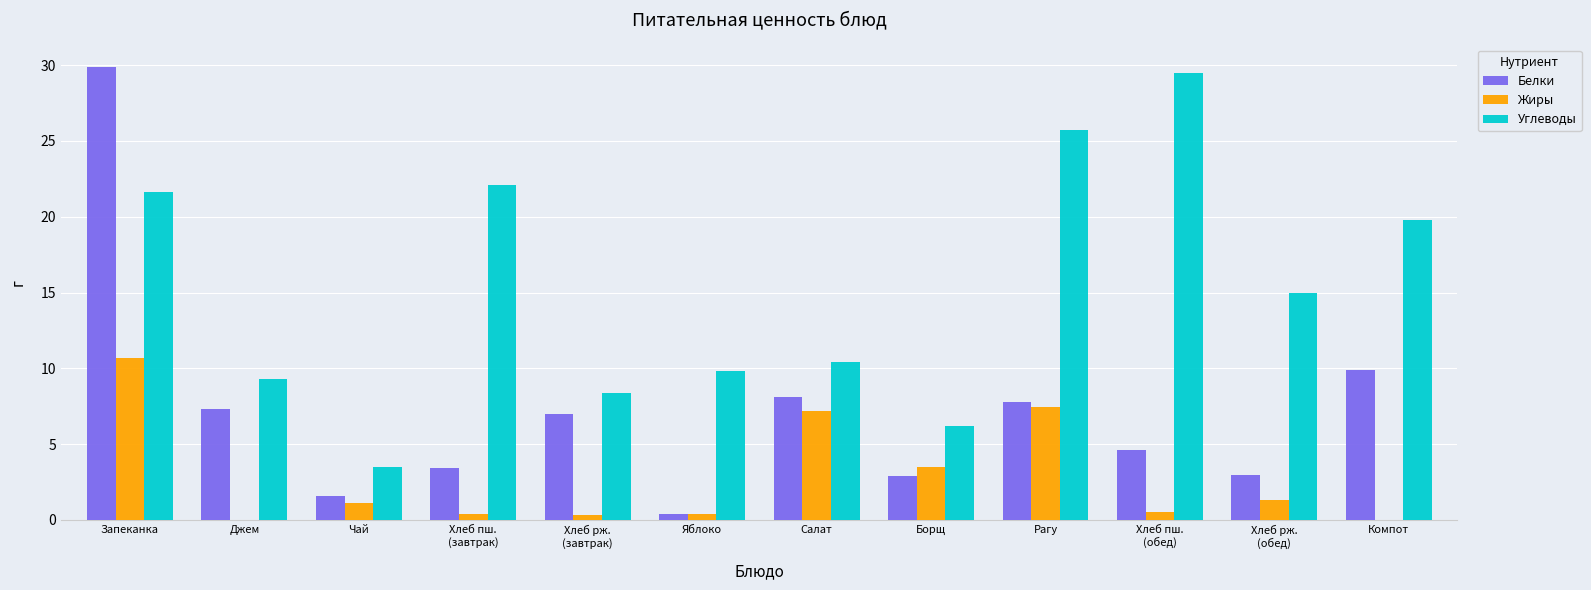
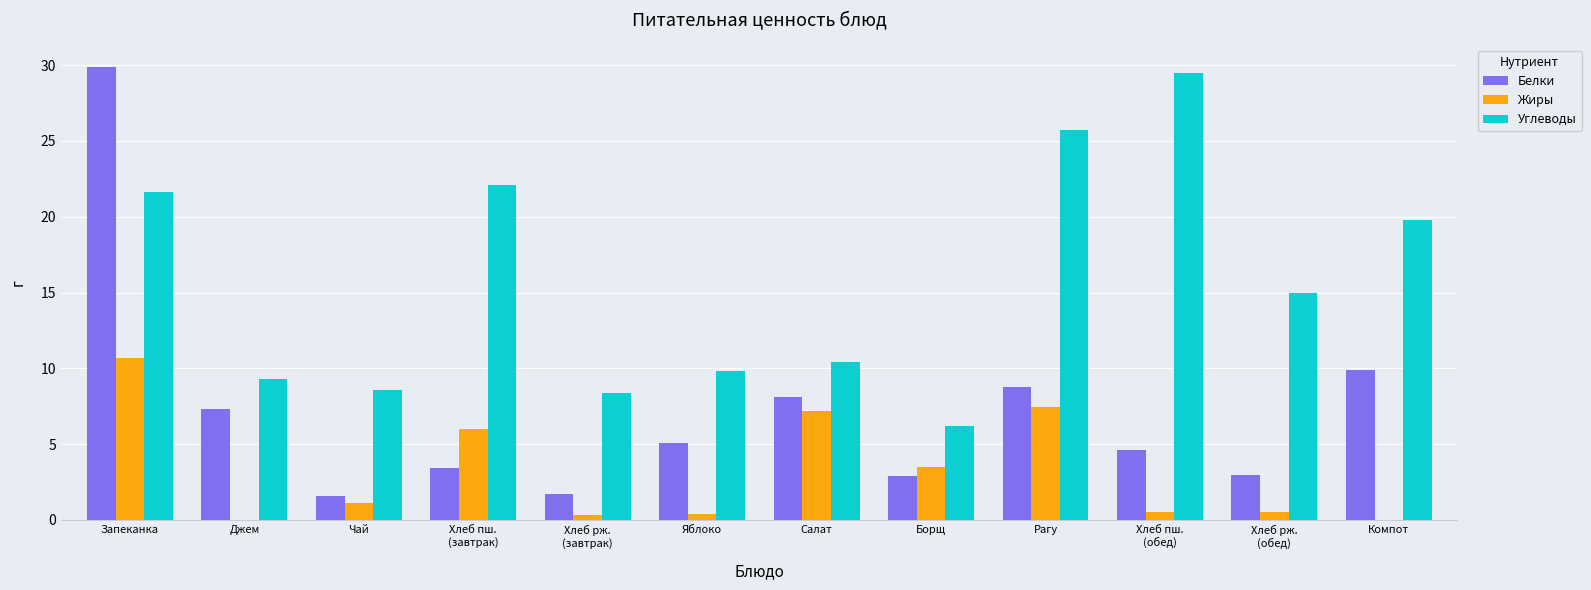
Углеводы, Чай: 3.5 -> 8.6
Жиры, Хлеб пш. (завтрак): 0.4 -> 6.0
Белки, Хлеб рж. (завтрак): 7.0 -> 1.7
Белки, Яблоко: 0.4 -> 5.1
Белки, Рагу: 7.8 -> 8.8
Жиры, Хлеб рж. (обед): 1.3 -> 0.5
